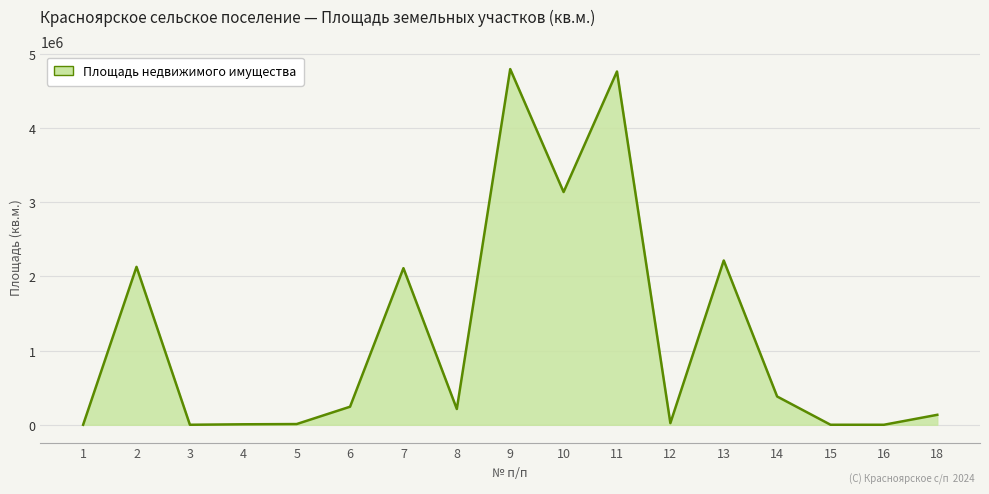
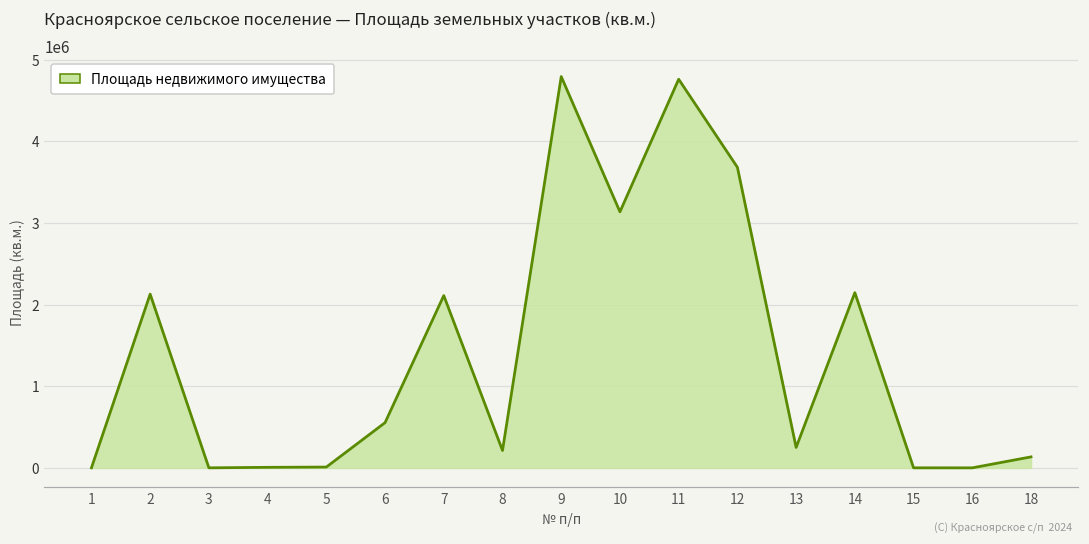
6: 200000 -> 600000
12: 0 -> 3700000
13: 2200000 -> 300000
14: 400000 -> 2100000
